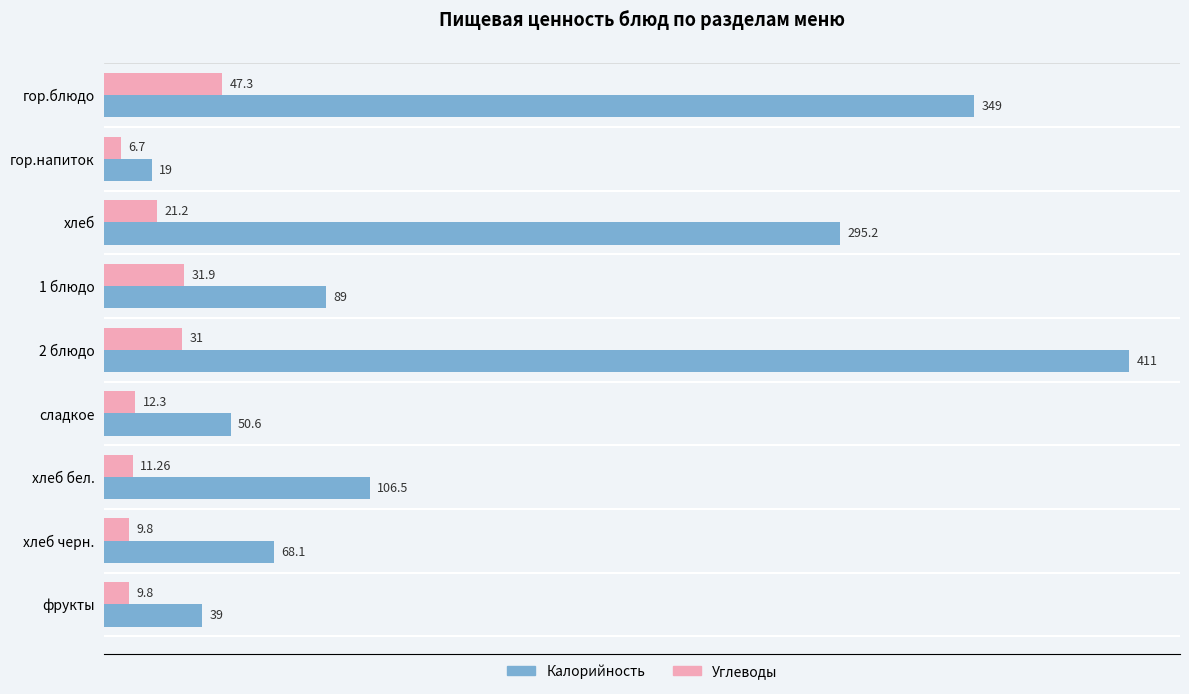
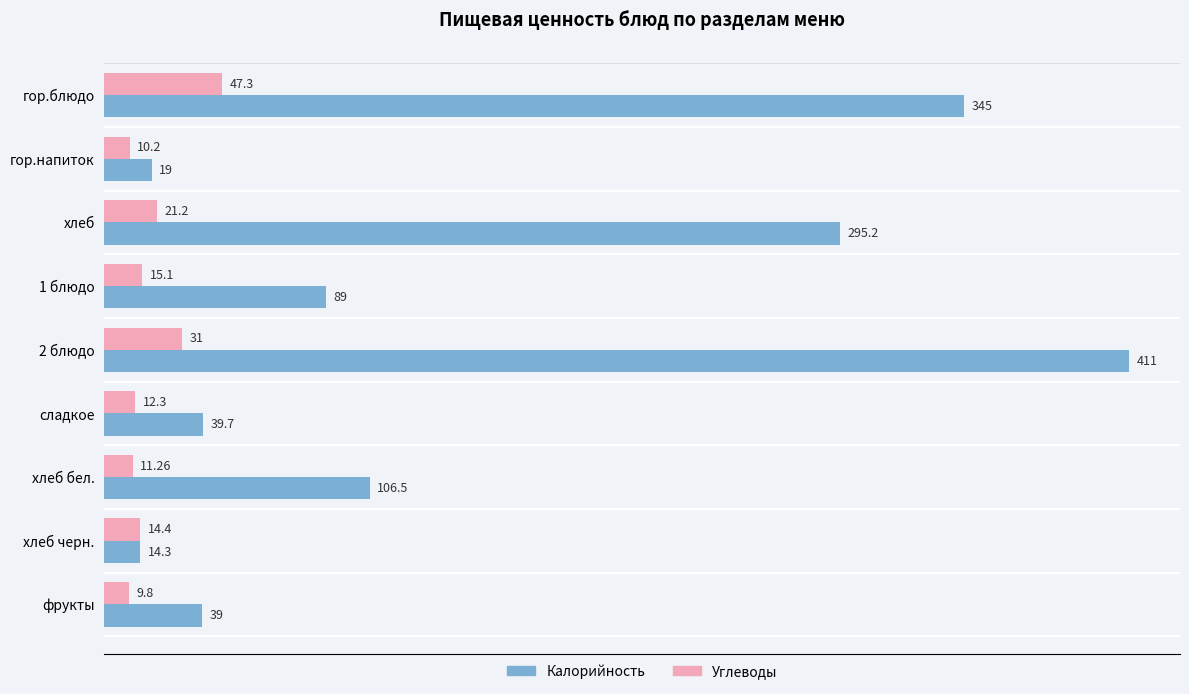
Калорийность, гор.блюдо: 349 -> 345
Углеводы, гор.напиток: 6.7 -> 10.2
Углеводы, 1 блюдо: 31.9 -> 15.1
Калорийность, сладкое: 50.6 -> 39.7
Углеводы, хлеб черн.: 9.8 -> 14.4
Калорийность, хлеб черн.: 68.1 -> 14.3
